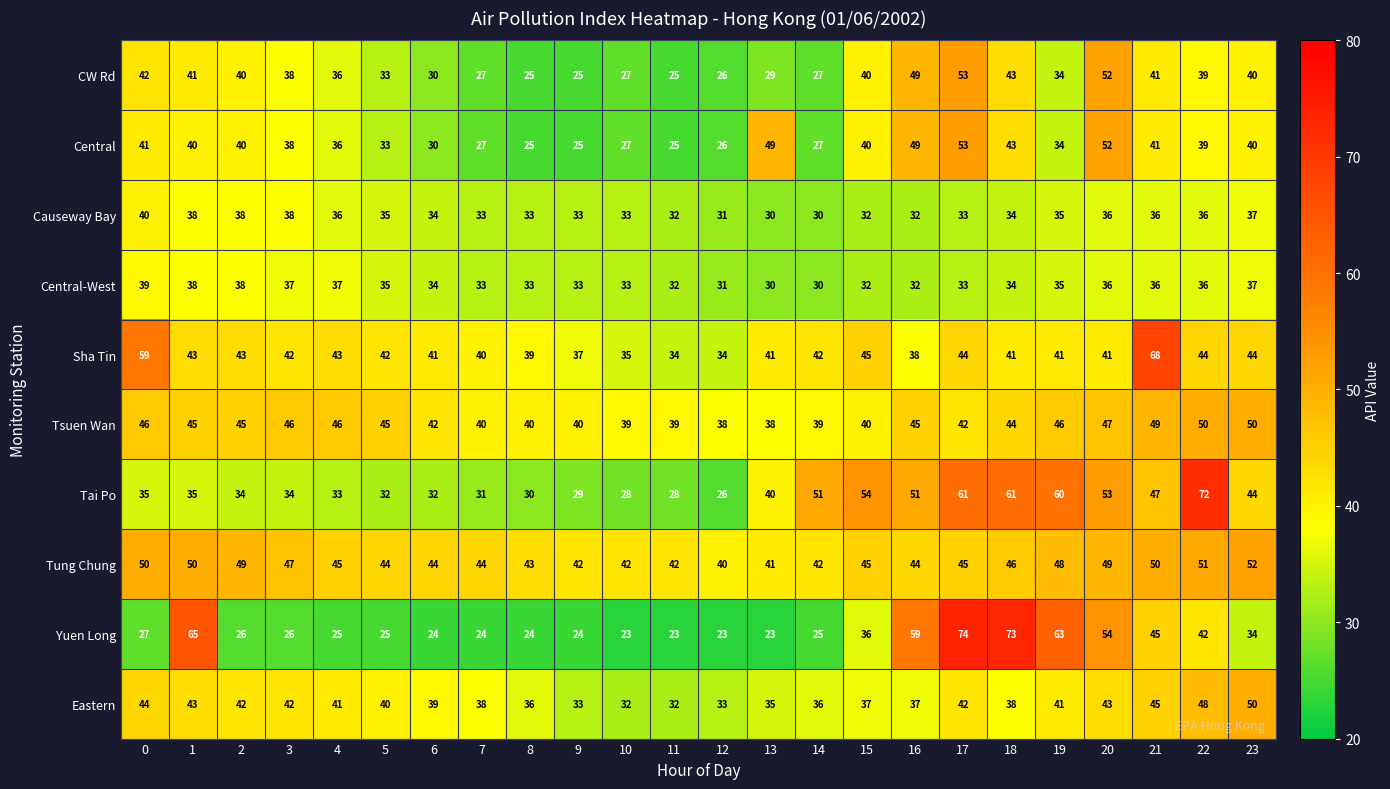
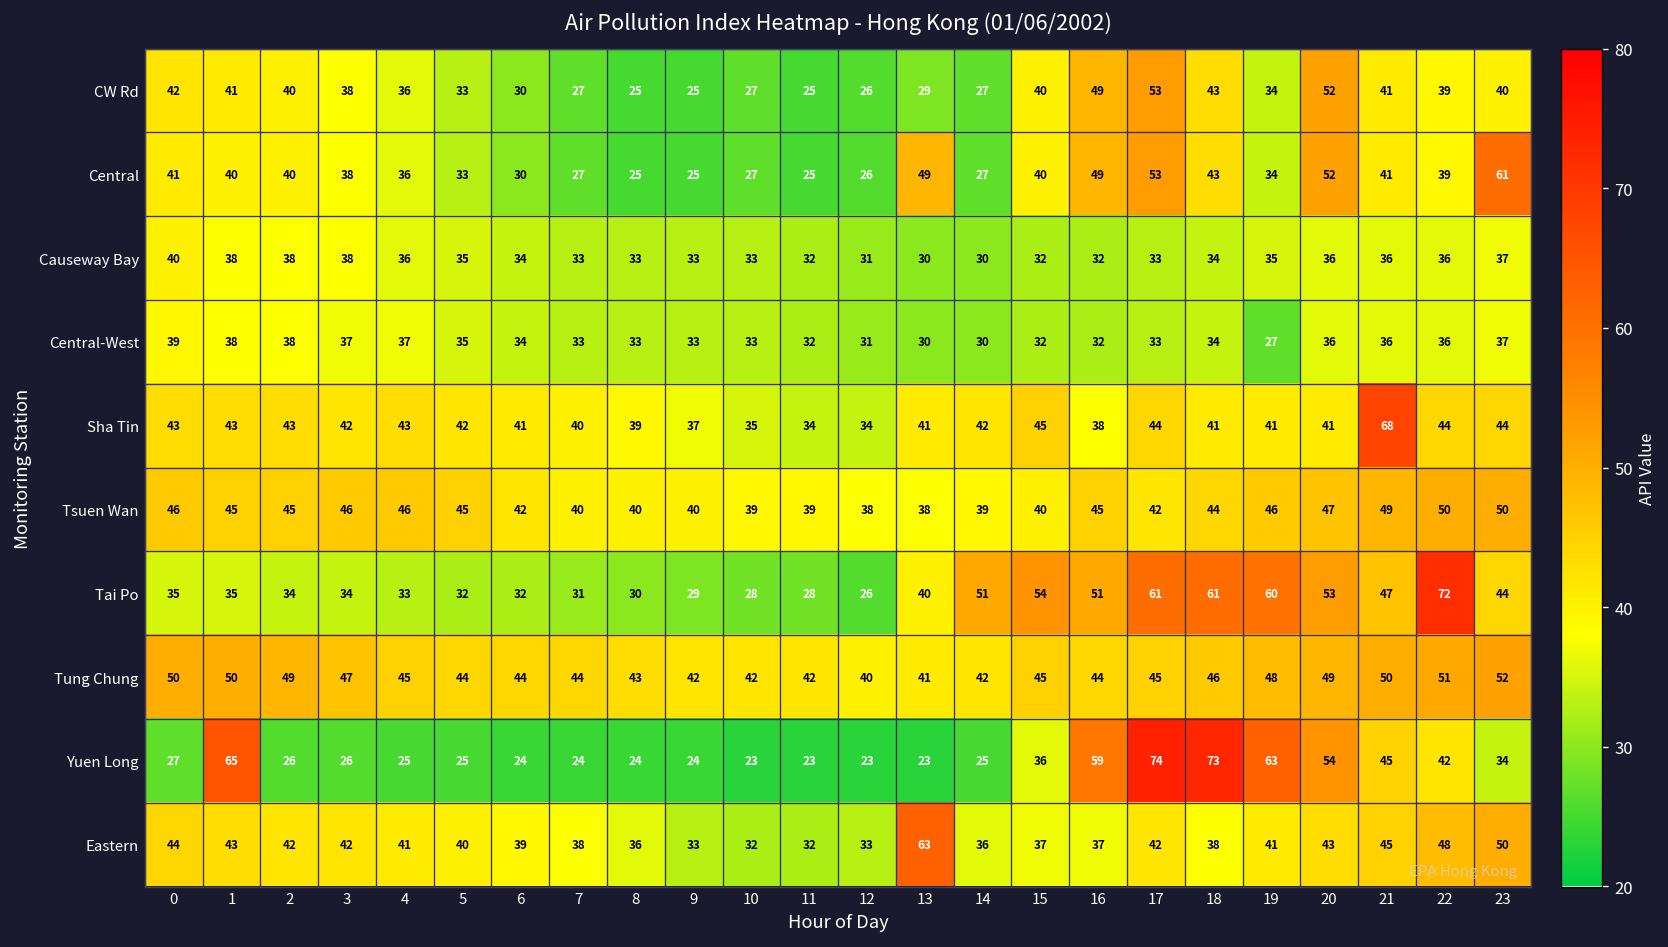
Central, 23: 40 -> 61
Central-West, 19: 35 -> 27
Sha Tin, 0: 59 -> 43
Eastern, 13: 35 -> 63
